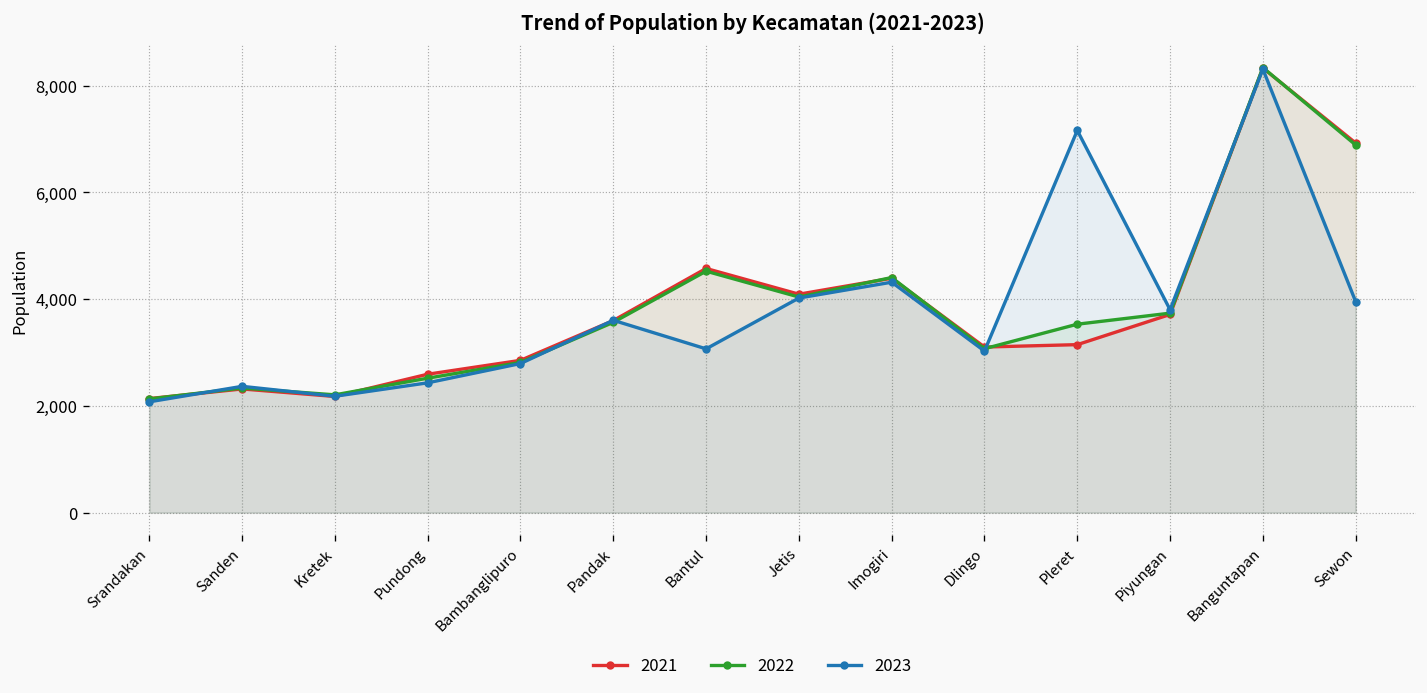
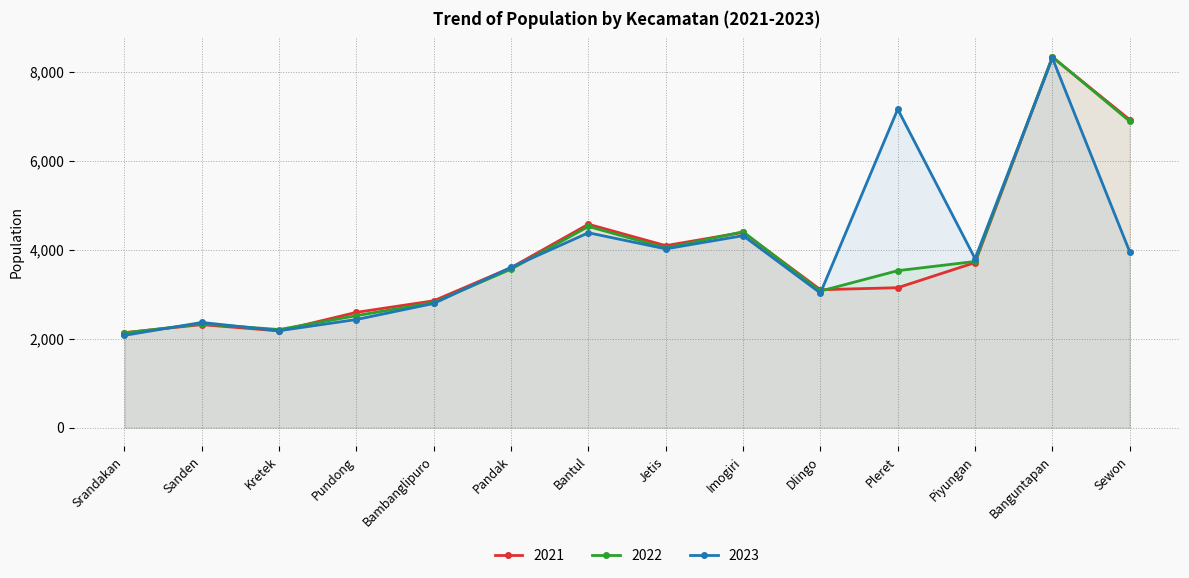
2023, Bantul: 3,100 -> 4,400
